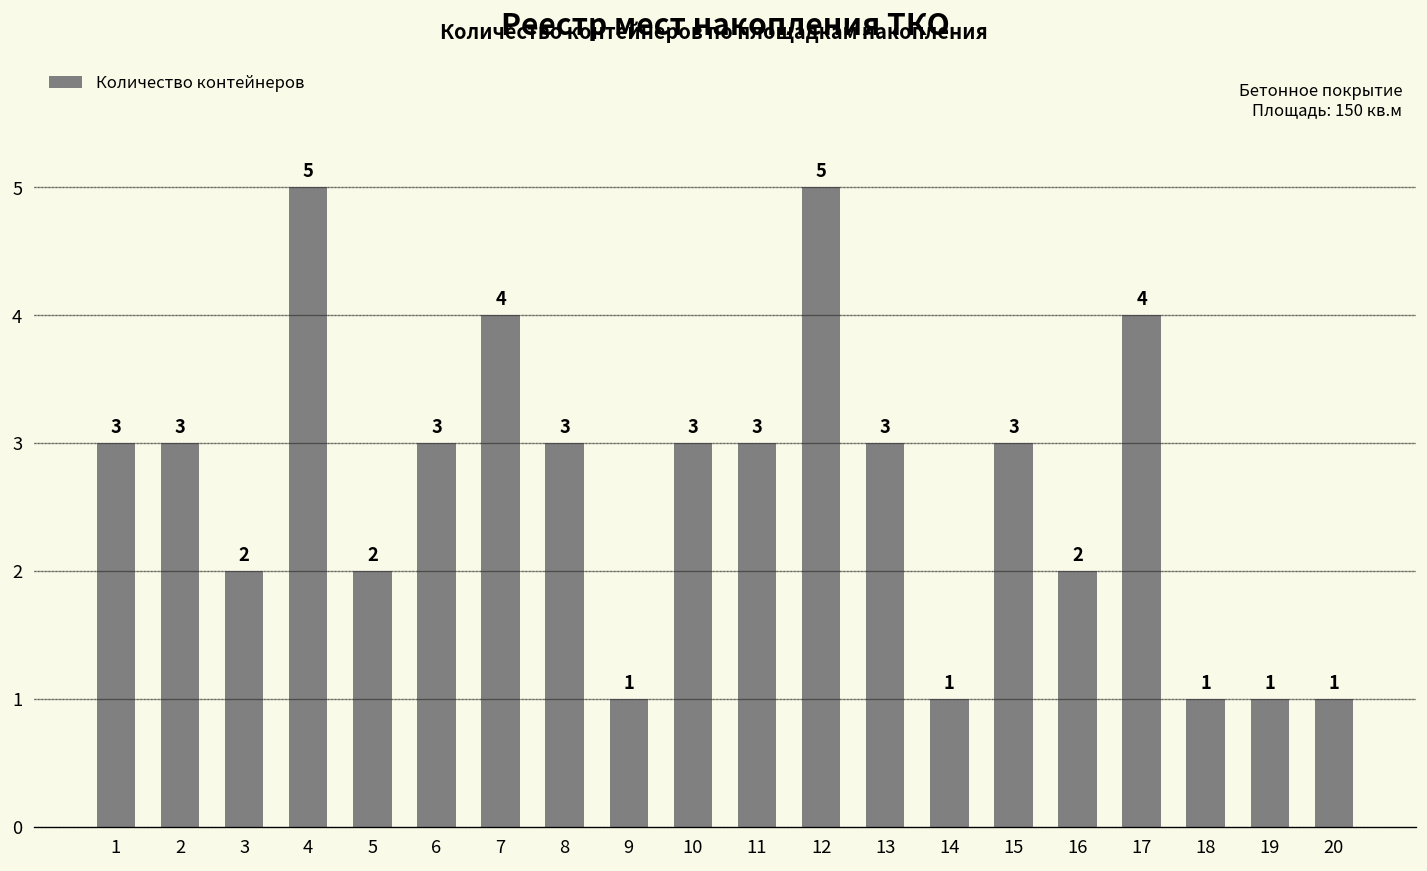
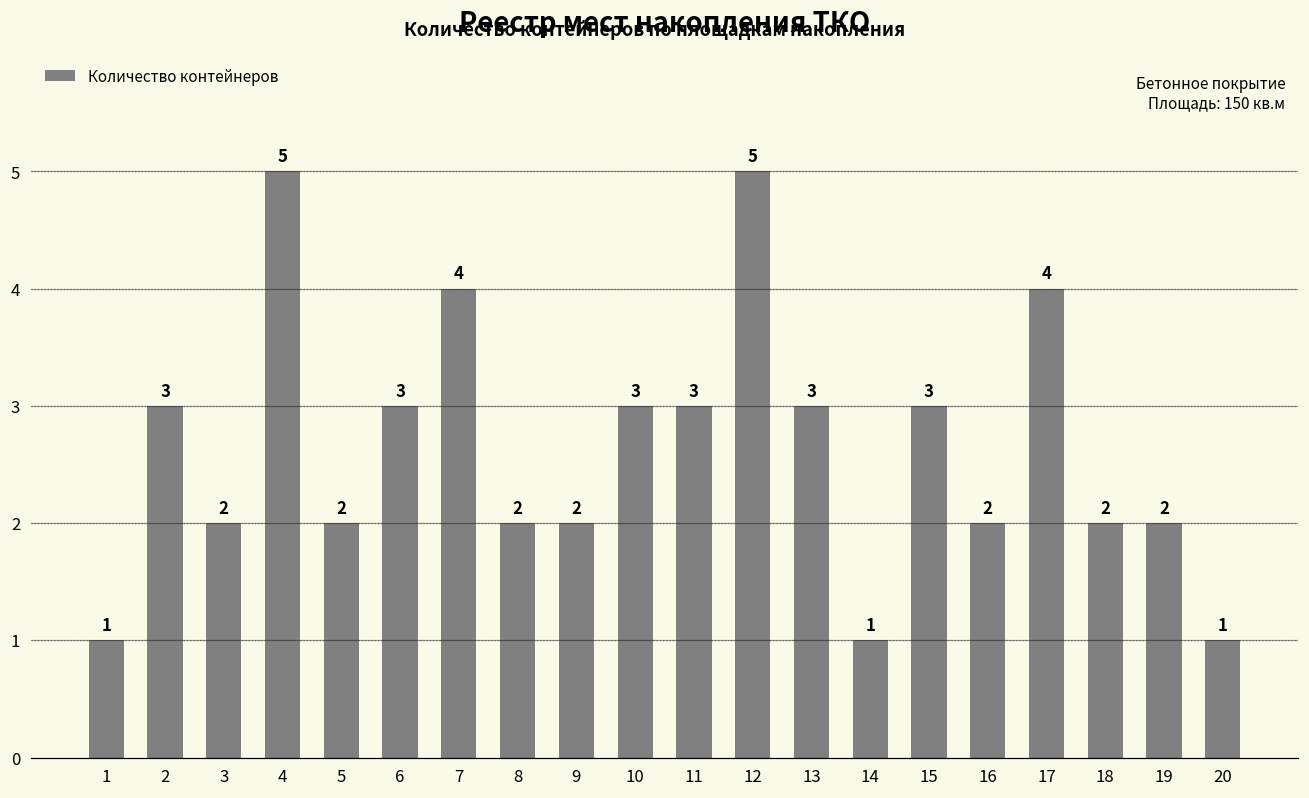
1: 3 -> 1
8: 3 -> 2
9: 1 -> 2
18: 1 -> 2
19: 1 -> 2
